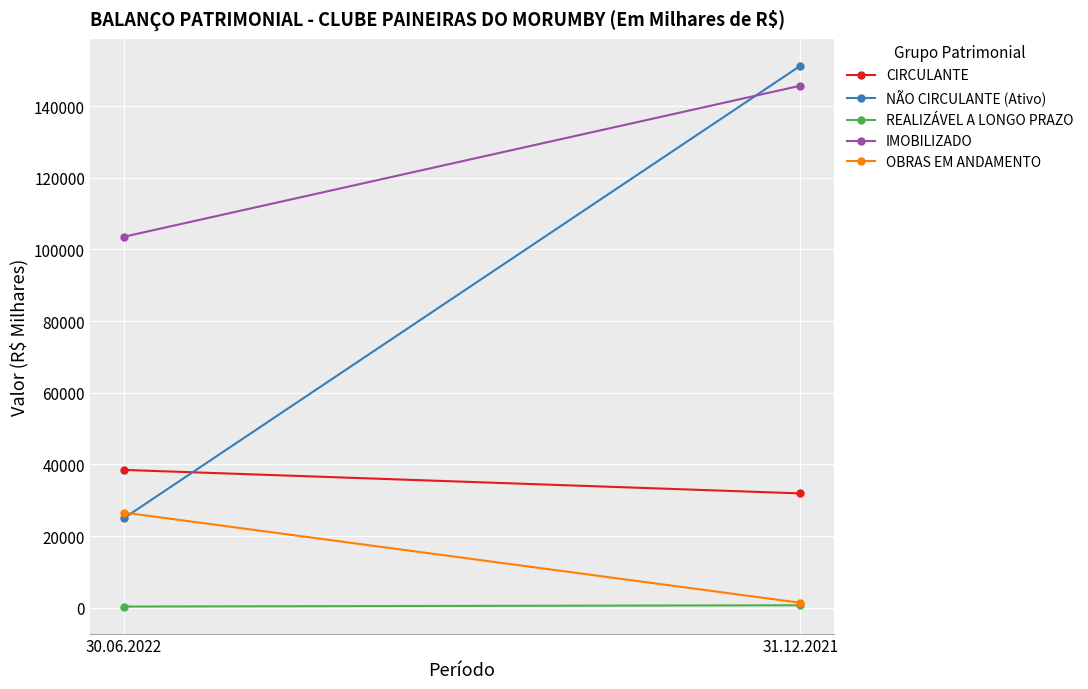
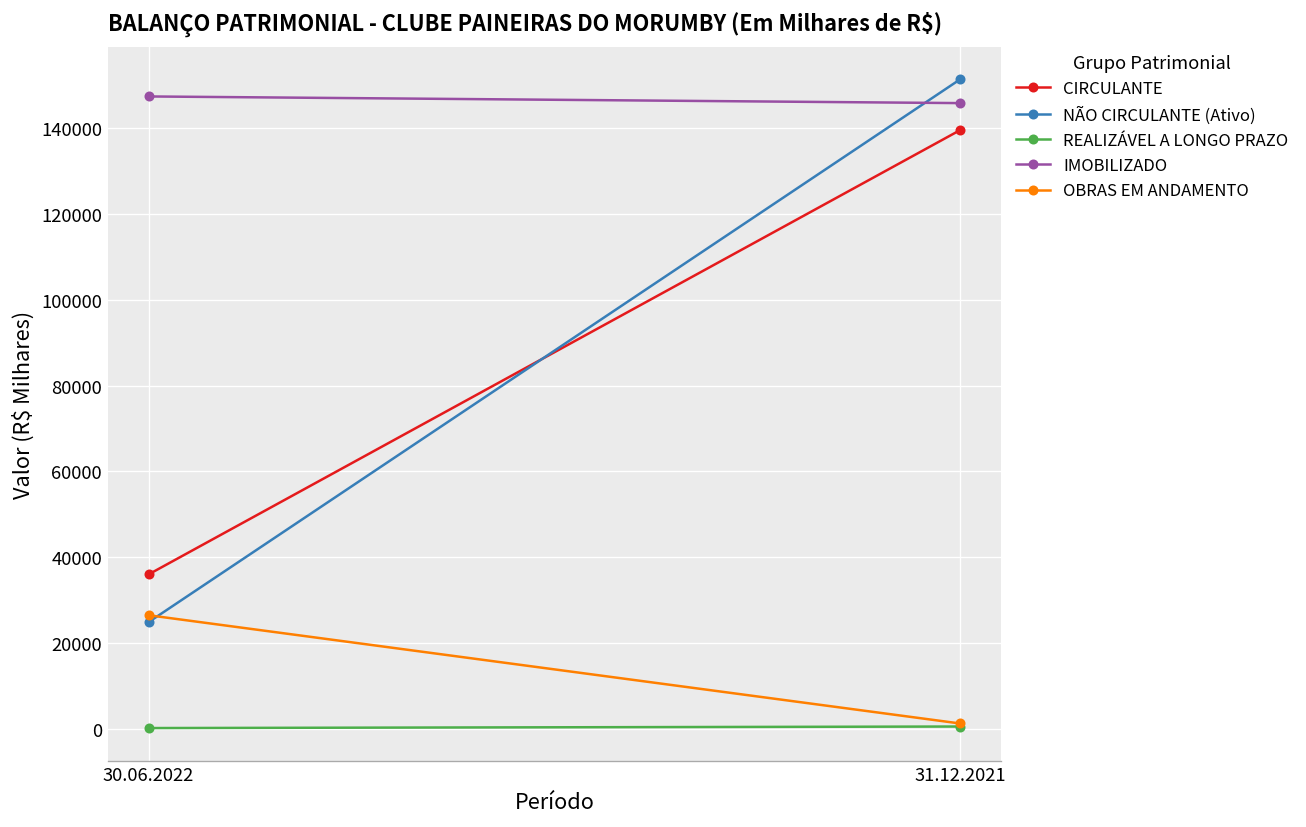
CIRCULANTE, 30.06.2022: 38000 -> 36000
IMOBILIZADO, 30.06.2022: 104000 -> 147000
CIRCULANTE, 31.12.2021: 32000 -> 139000
